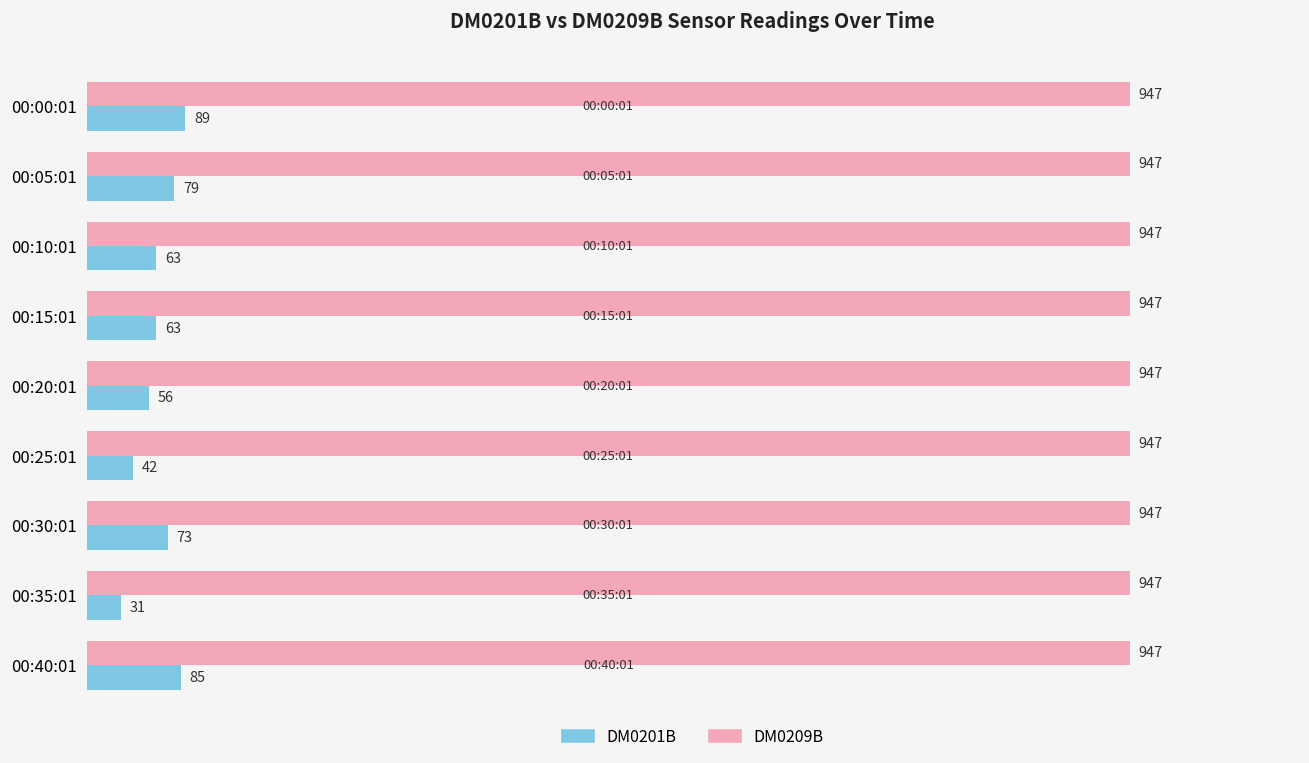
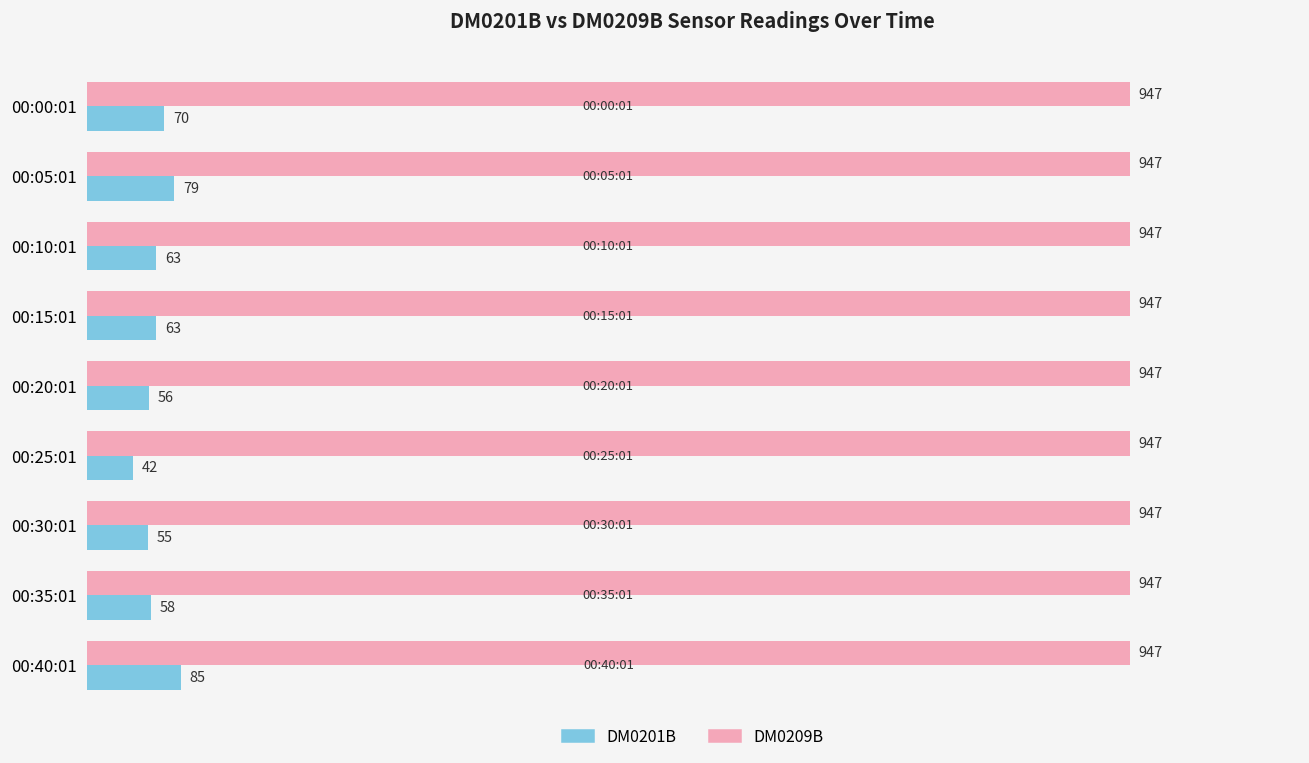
DM0201B, 00:00:01: 89 -> 70
DM0201B, 00:30:01: 73 -> 55
DM0201B, 00:35:01: 31 -> 58
